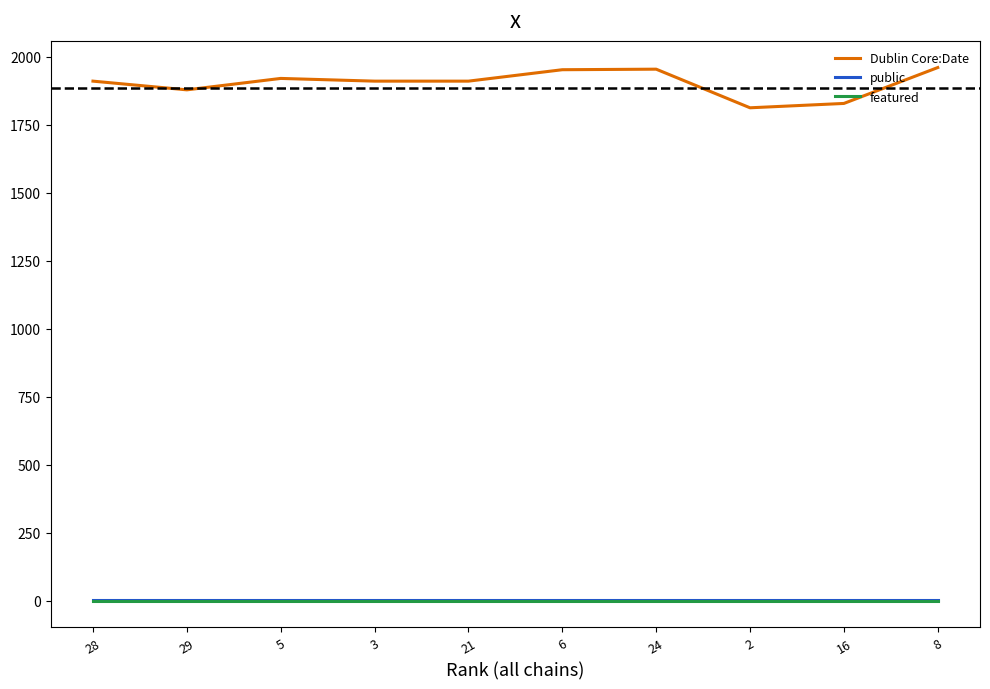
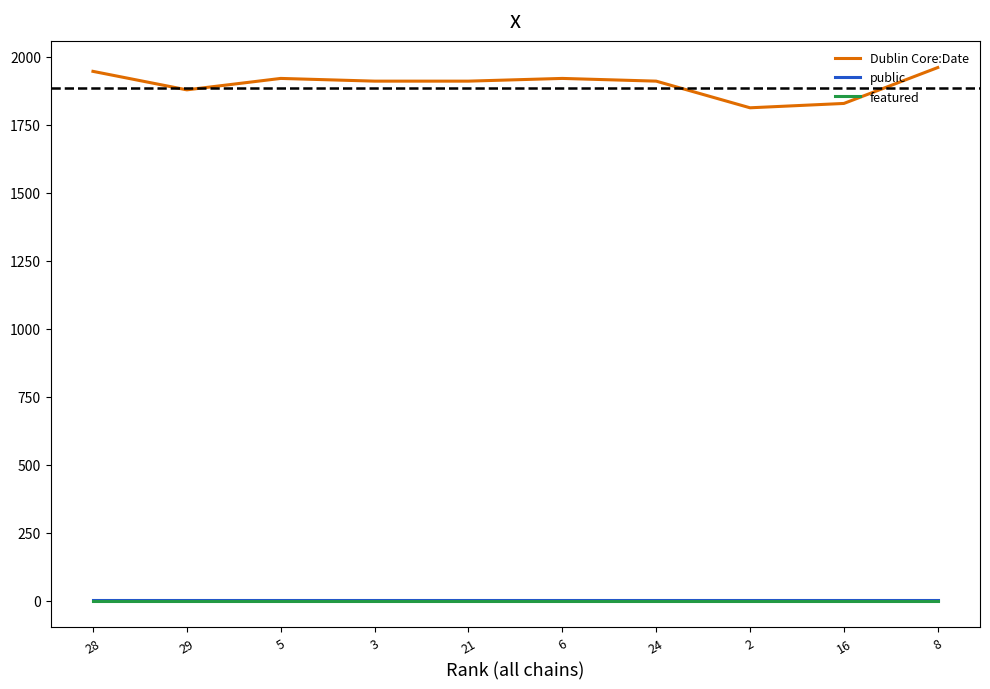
Dublin Core:Date, 28: 1910 -> 1950
Dublin Core:Date, 6: 1950 -> 1920
Dublin Core:Date, 24: 1950 -> 1910
